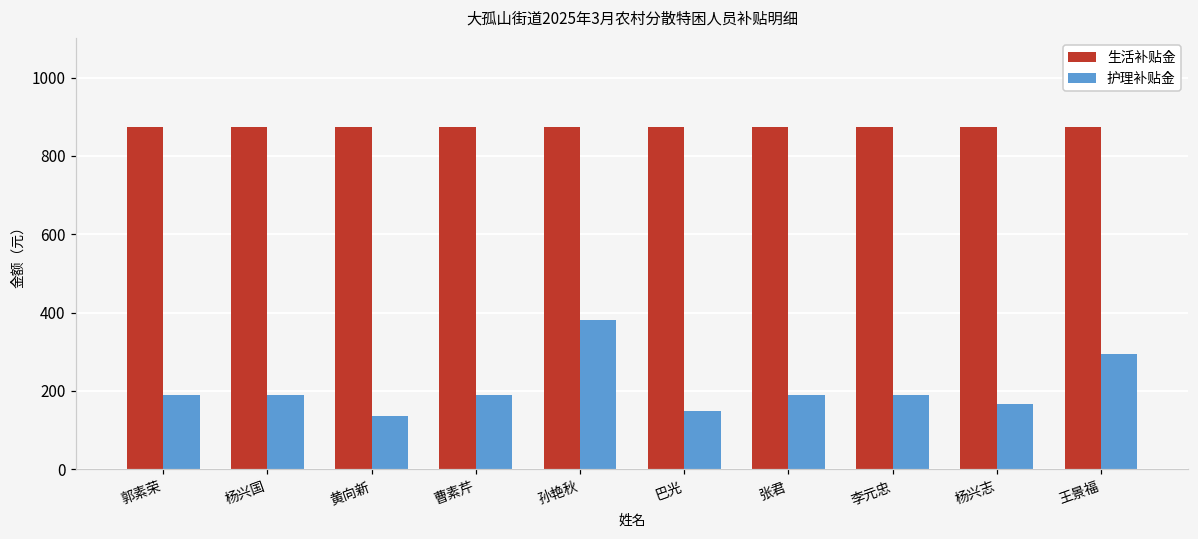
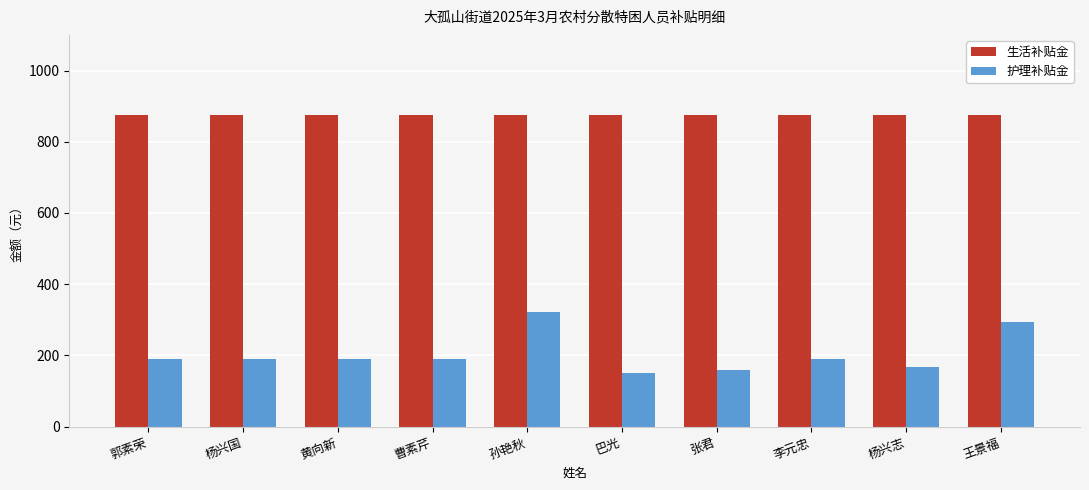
护理补贴金, 黄向新: 140 -> 190
护理补贴金, 孙艳秋: 380 -> 320
护理补贴金, 张君: 190 -> 160
